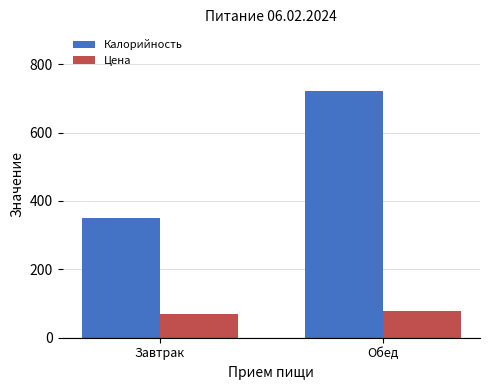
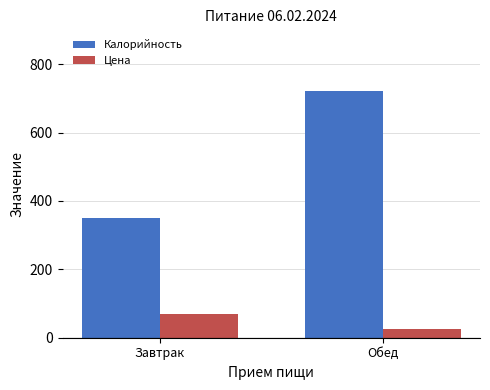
Цена, Обед: 80 -> 30
